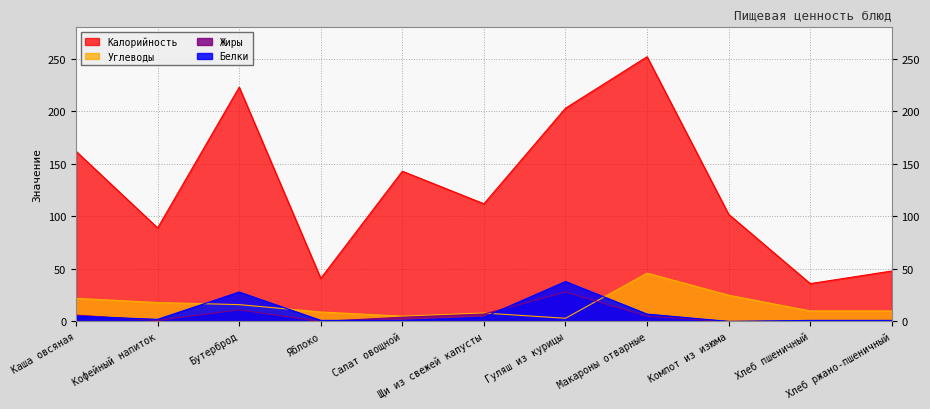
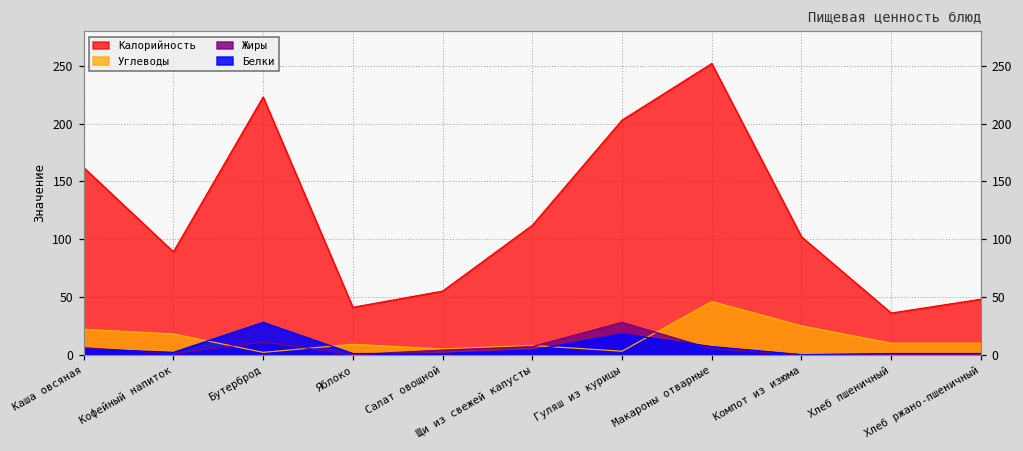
Углеводы, Бутерброд: 16 -> 2
Калорийность, Салат овощной: 143 -> 55
Белки, Гуляш из курицы: 38 -> 18
